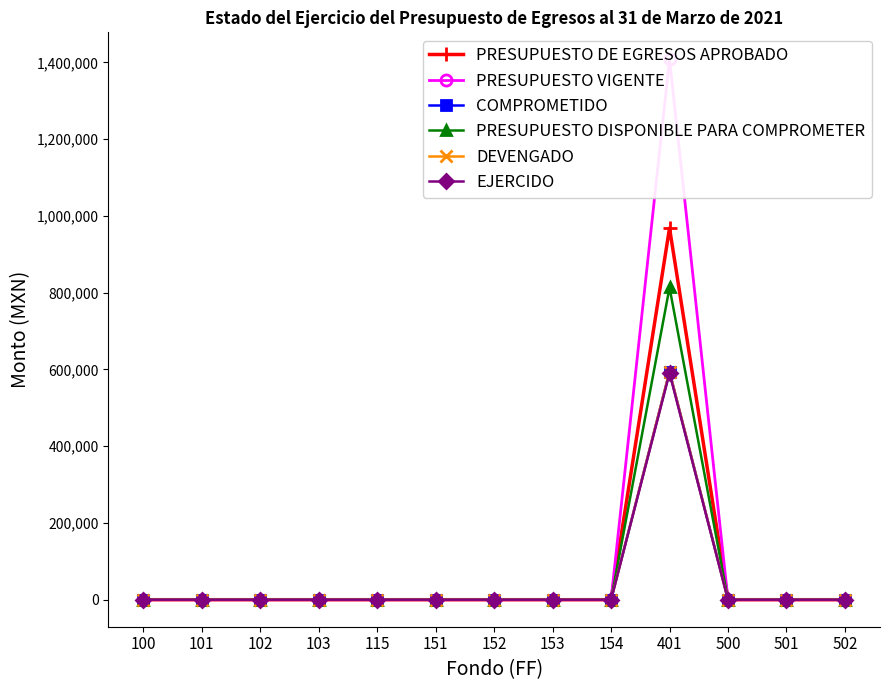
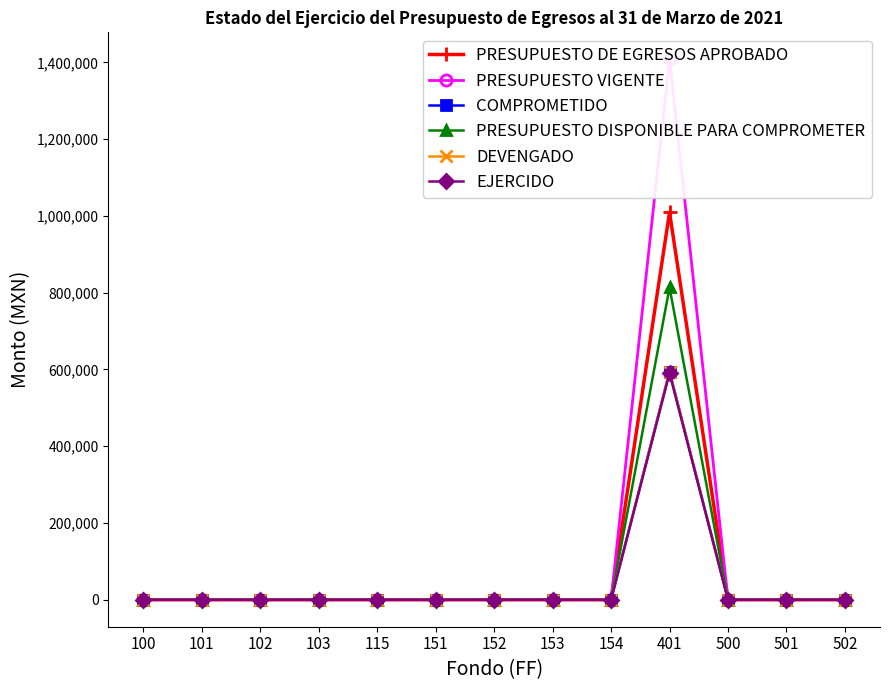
PRESUPUESTO DE EGRESOS APROBADO, 401: 970,000 -> 1,010,000
